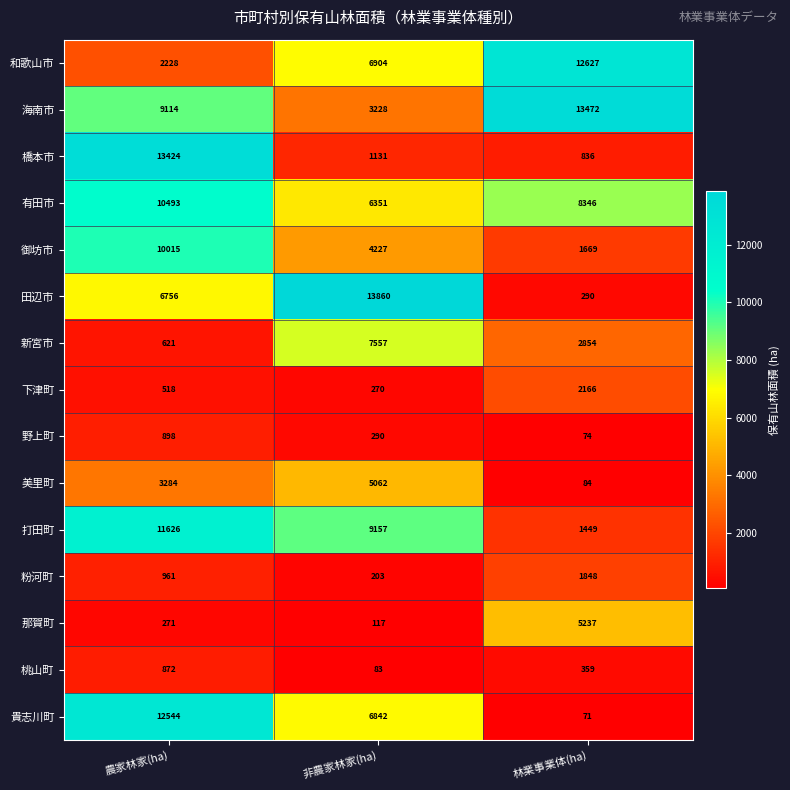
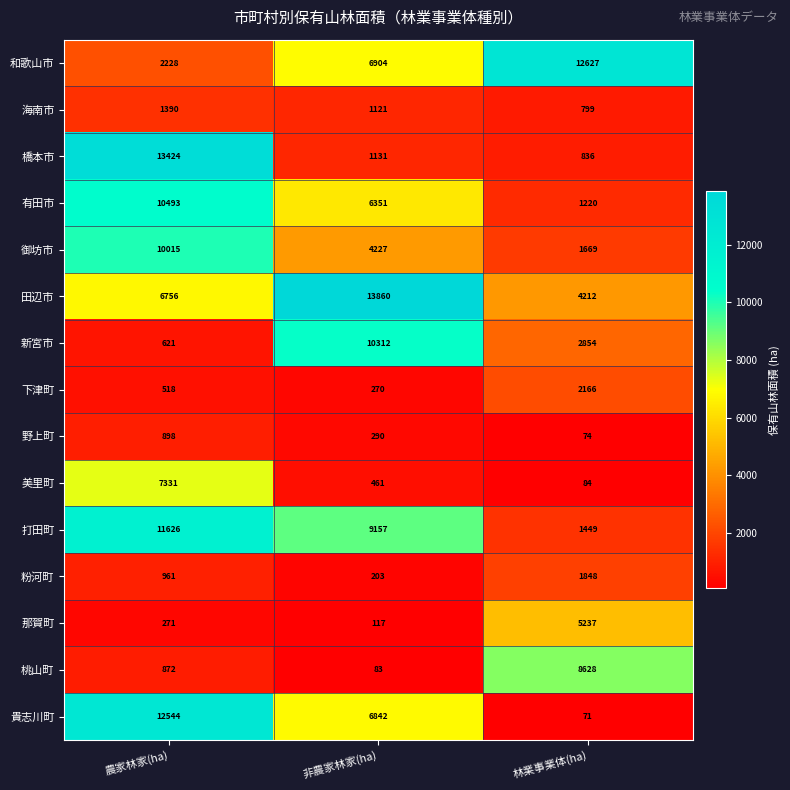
海南市, 農家林家(ha): 9114 -> 1390
海南市, 非農家林家(ha): 3228 -> 1121
海南市, 林業事業体(ha): 13472 -> 799
有田市, 林業事業体(ha): 8346 -> 1220
田辺市, 林業事業体(ha): 290 -> 4212
新宮市, 非農家林家(ha): 7557 -> 10312
美里町, 農家林家(ha): 3284 -> 7331
美里町, 非農家林家(ha): 5062 -> 461
桃山町, 林業事業体(ha): 359 -> 8628
